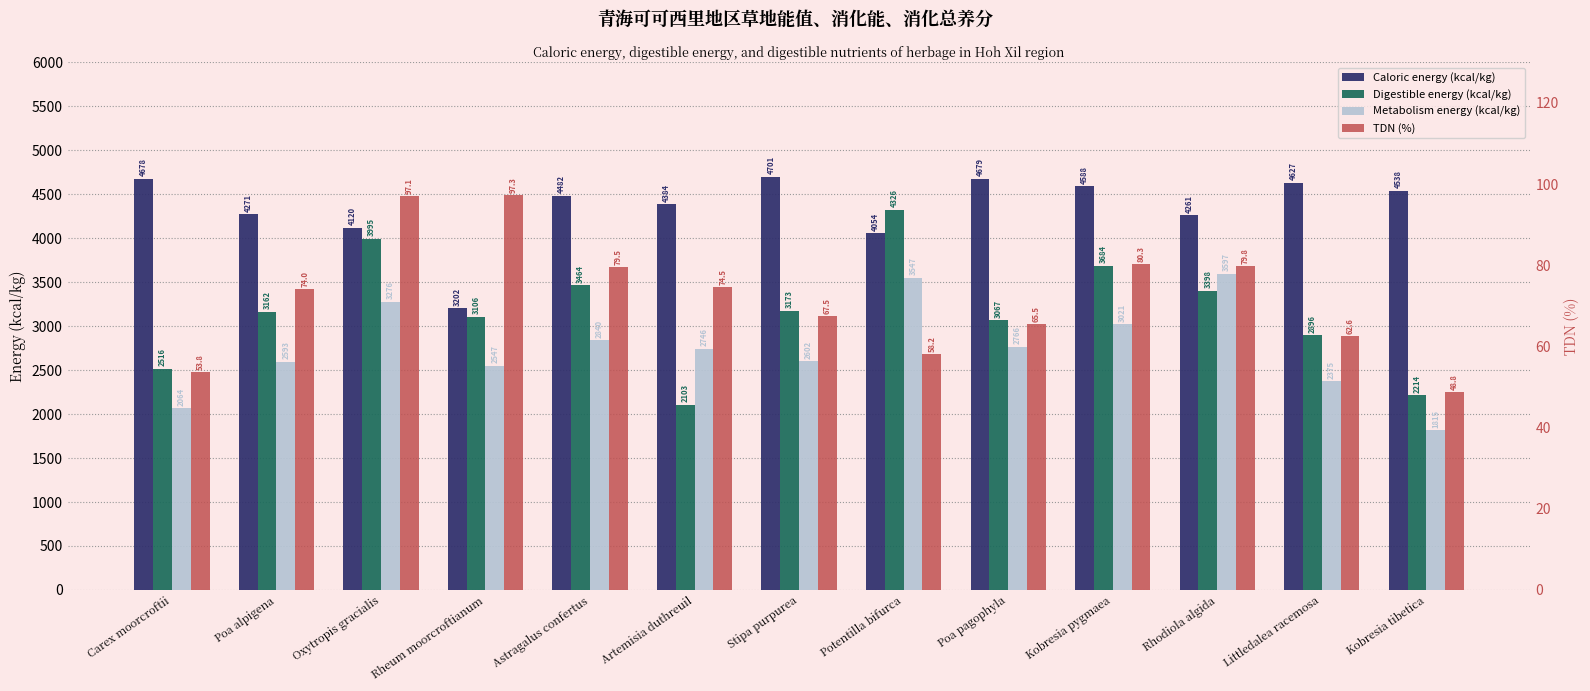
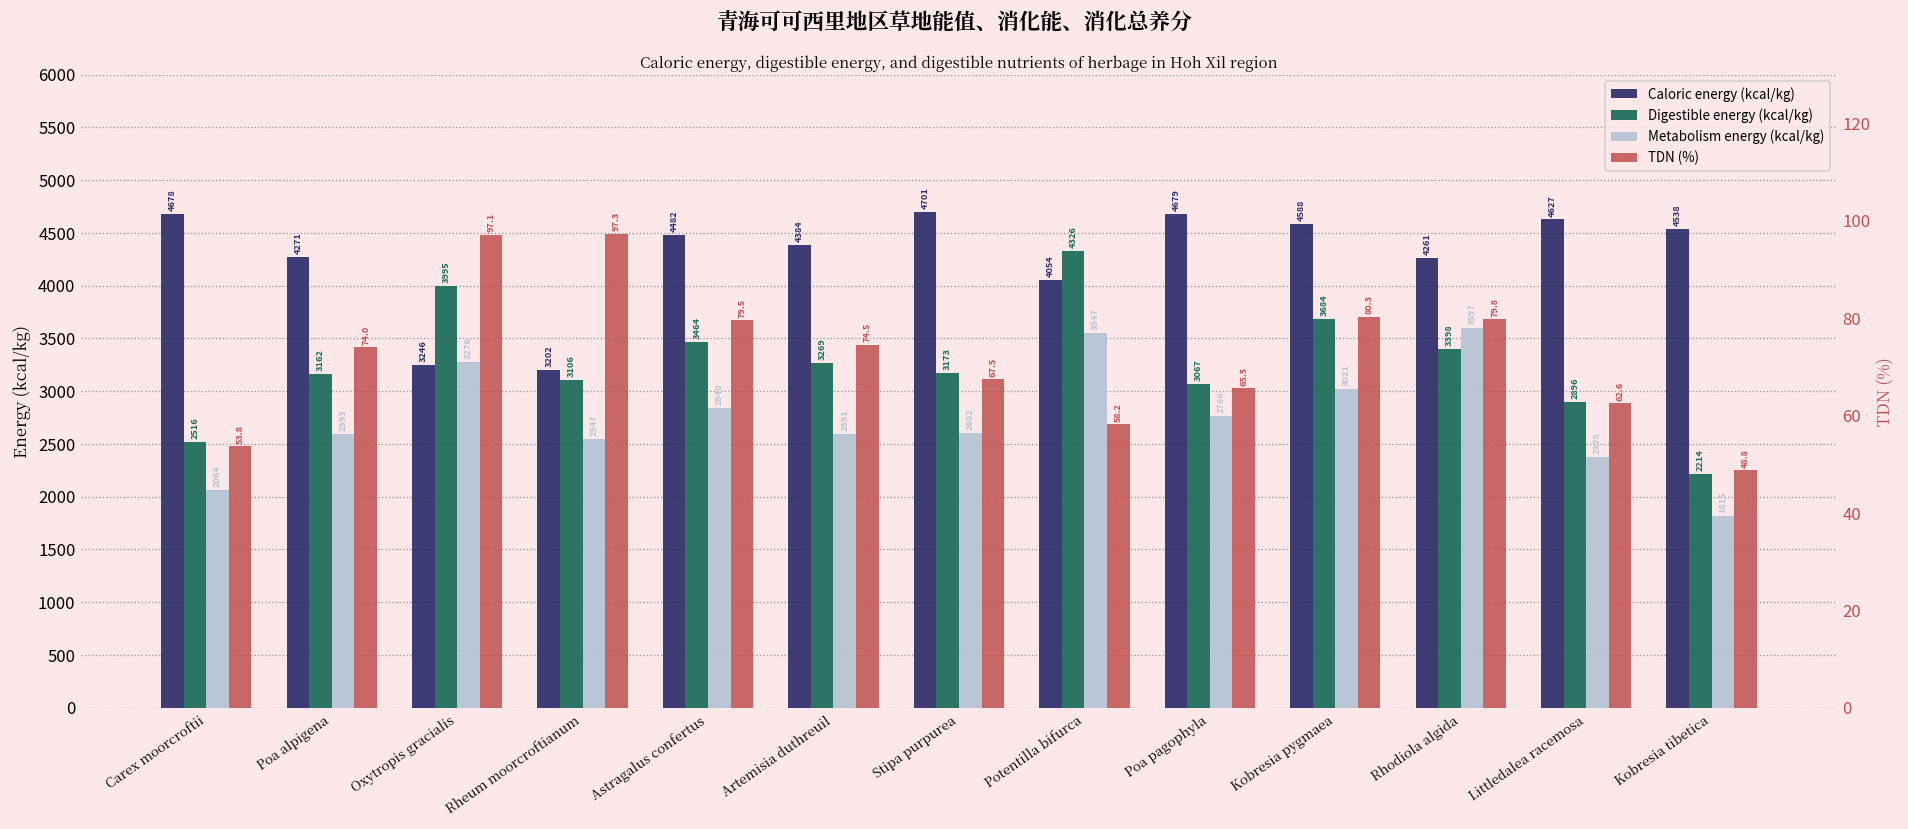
Caloric energy (kcal/kg), Oxytropis gracialis: 4120 -> 3246
Digestible energy (kcal/kg), Artemisia duthreuil: 2103 -> 3269
Metabolism energy (kcal/kg), Artemisia duthreuil: 2746 -> 2591
